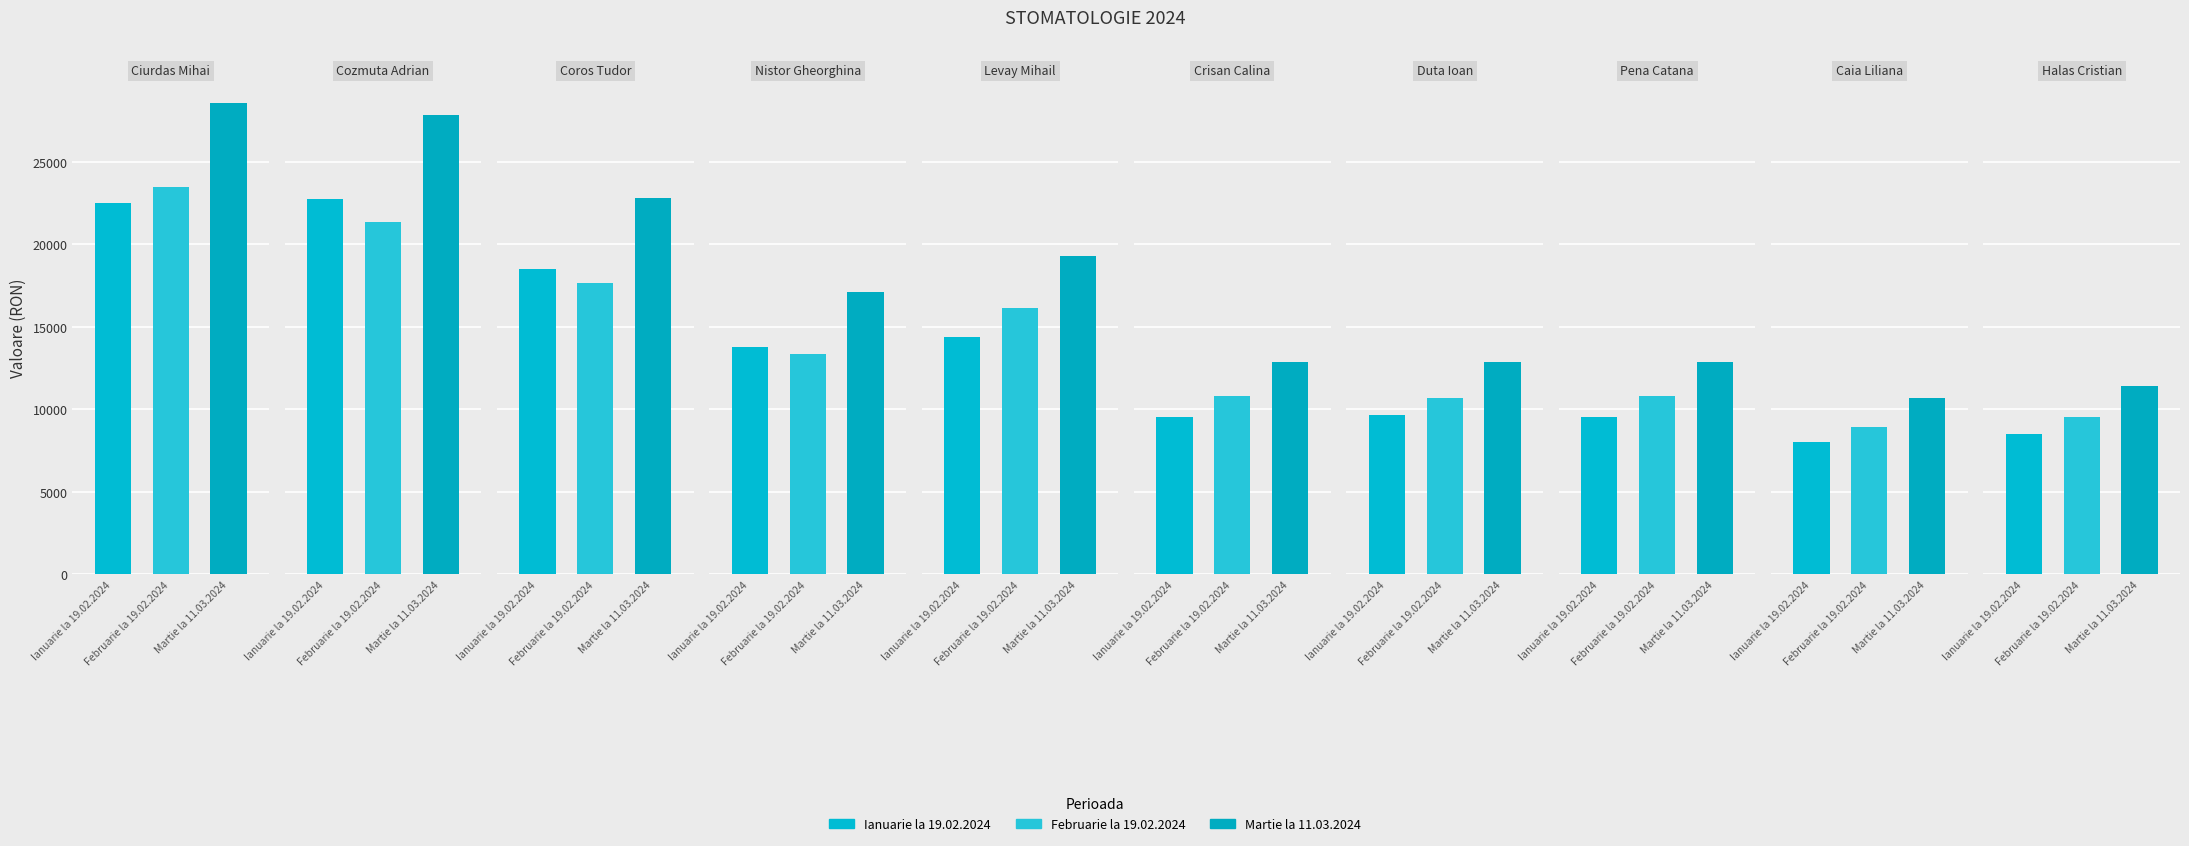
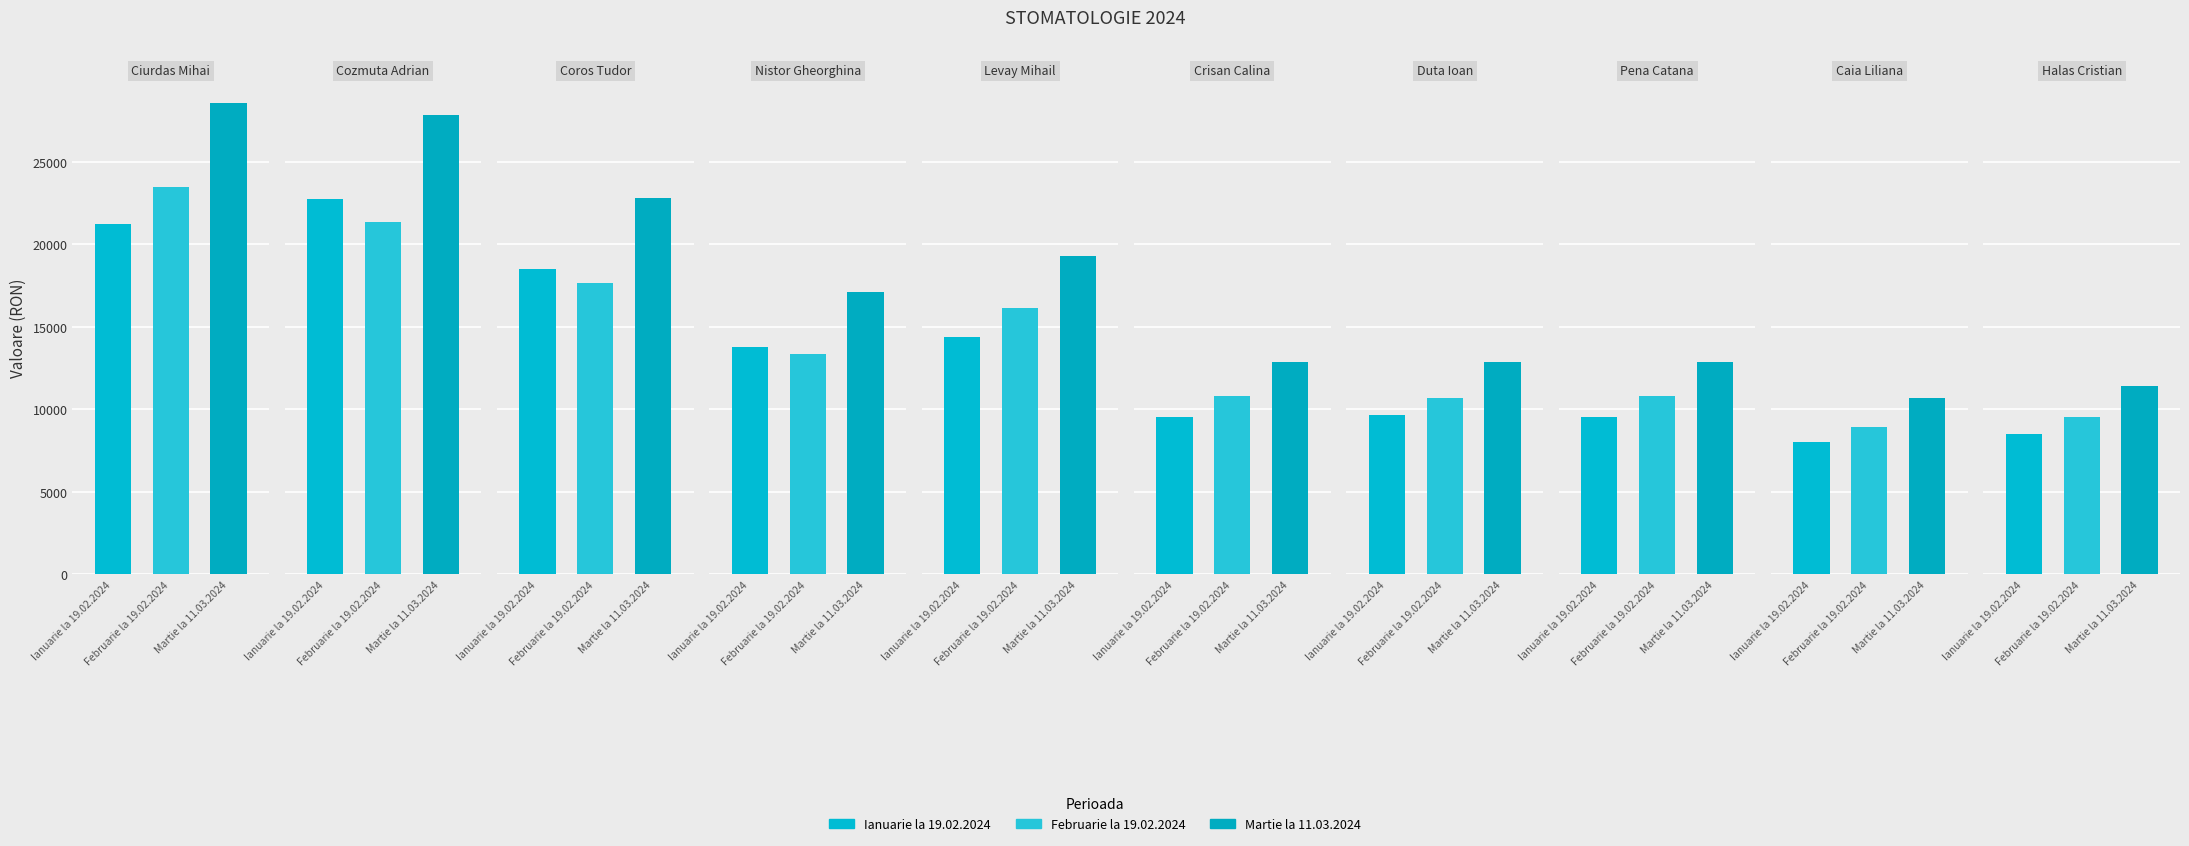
Ciurdas Mihai, Ianuarie la 19.02.2024: 22500 -> 21200
